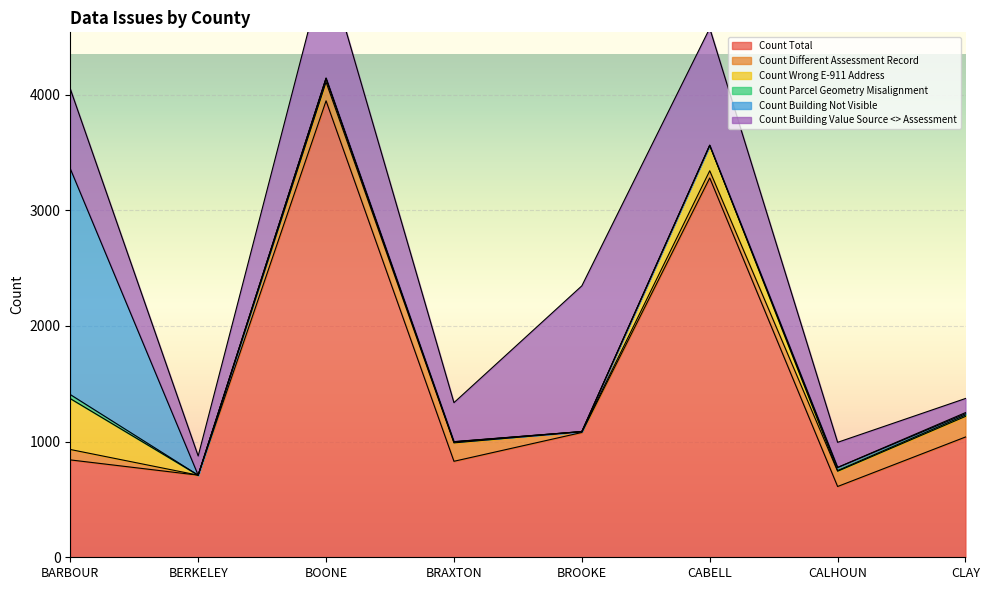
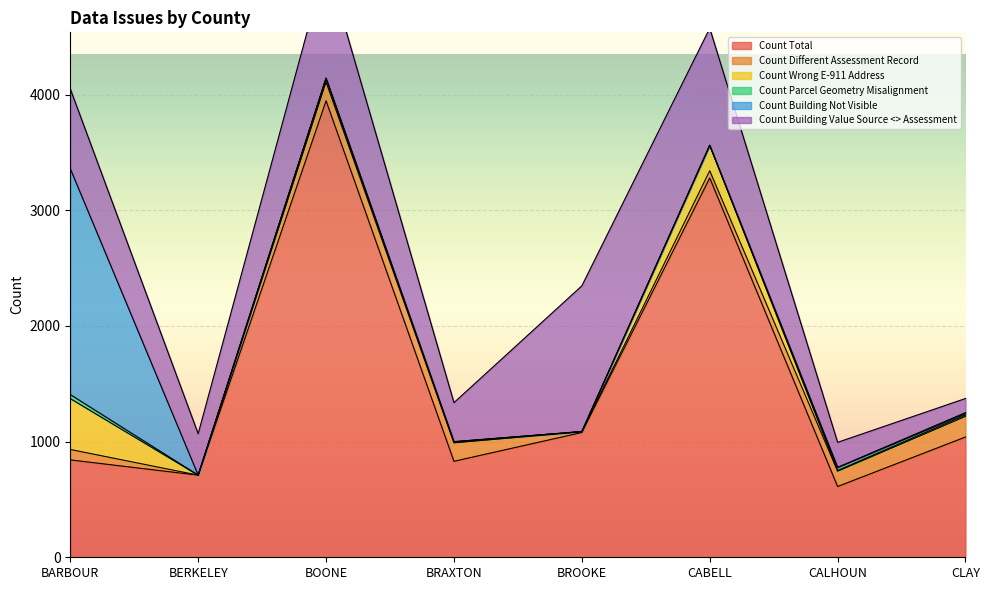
Count Building Value Source <> Assessment, BERKELEY: 170 -> 360
